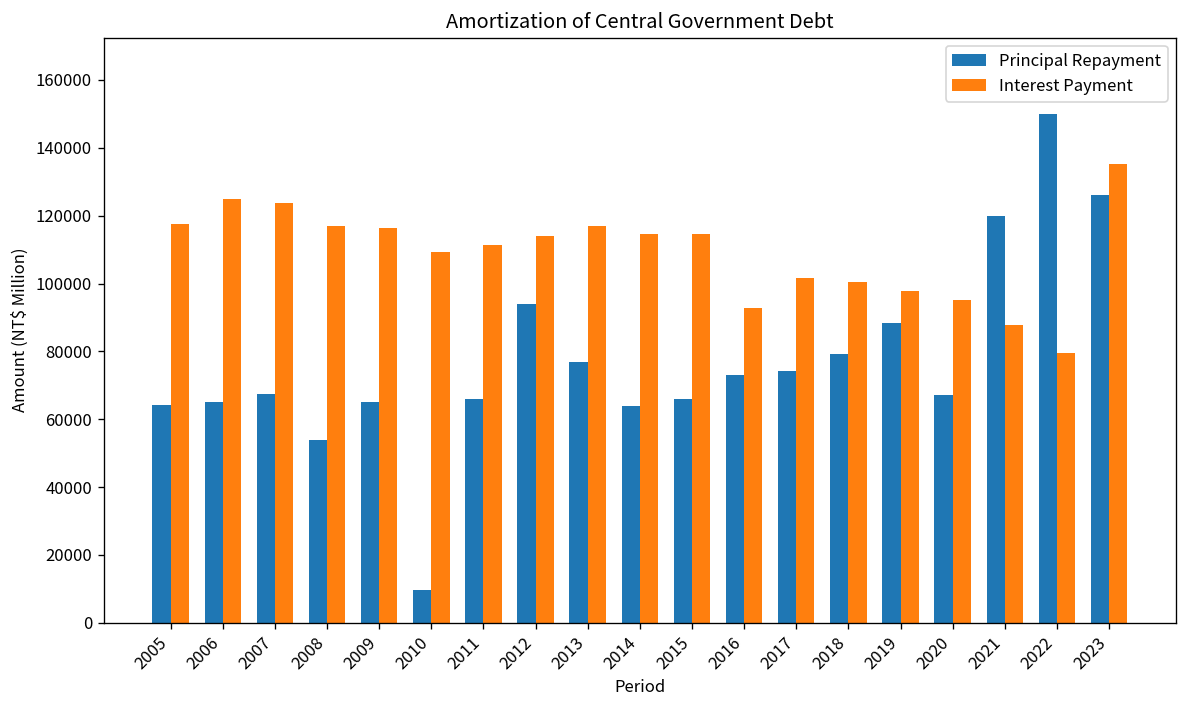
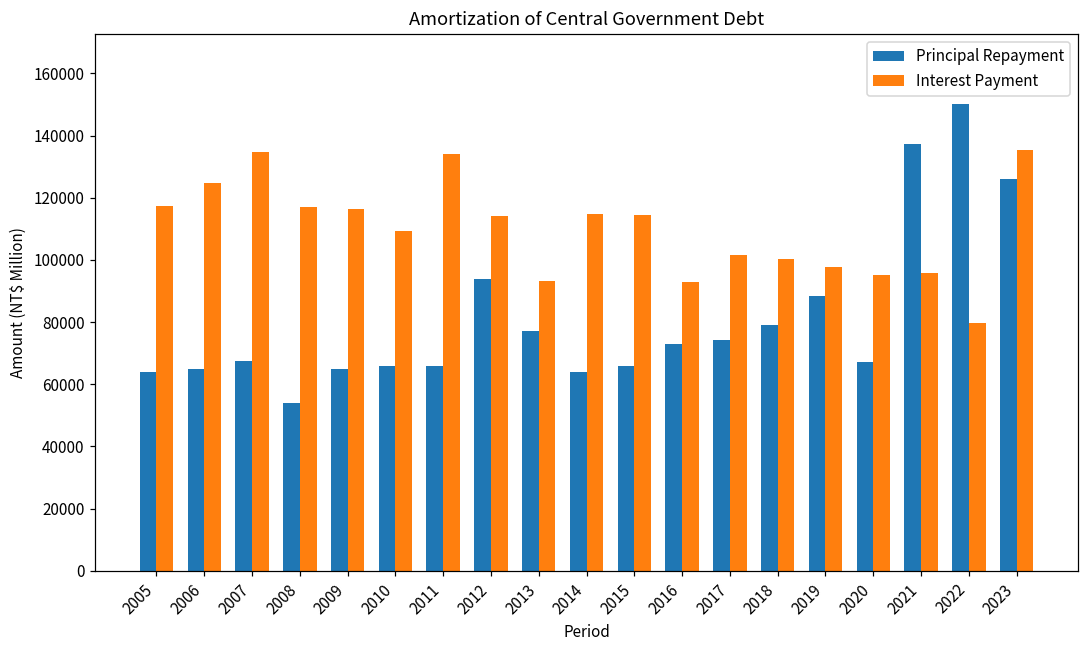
Interest Payment, 2007: 124000 -> 135000
Principal Repayment, 2010: 10000 -> 66000
Interest Payment, 2011: 111000 -> 134000
Interest Payment, 2013: 117000 -> 93000
Principal Repayment, 2021: 120000 -> 137000
Interest Payment, 2021: 88000 -> 96000
